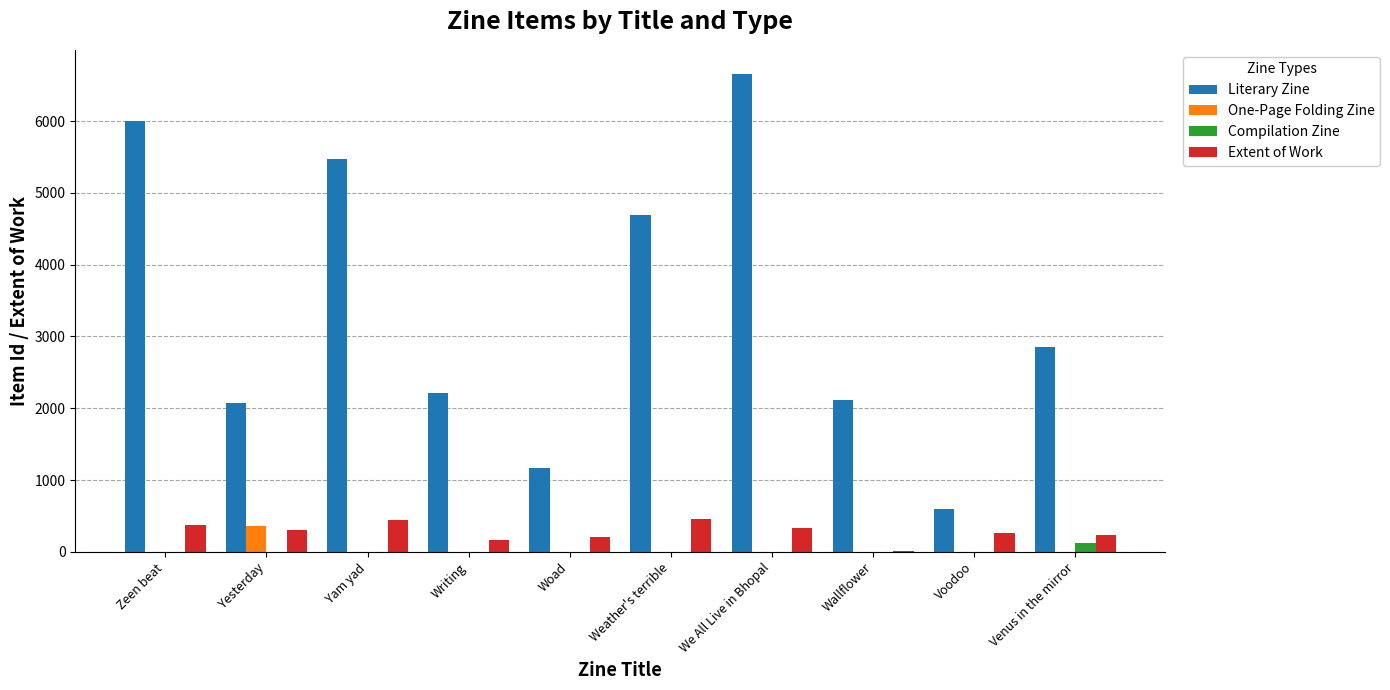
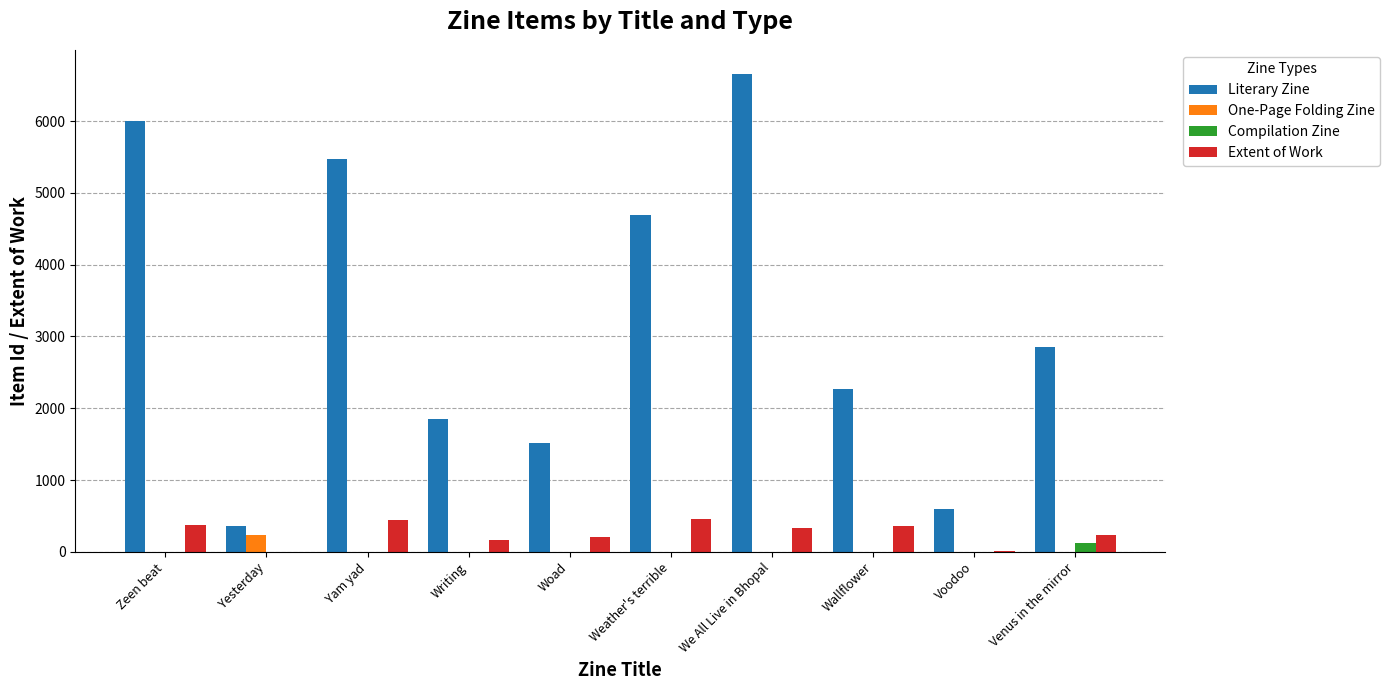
Literary Zine, Yesterday: 2100 -> 400
One-Page Folding Zine, Yesterday: 400 -> 200
Extent of Work, Yesterday: 300 -> 0
Literary Zine, Writing: 2200 -> 1900
Literary Zine, Woad: 1200 -> 1500
Literary Zine, Wallflower: 2100 -> 2300
Extent of Work, Wallflower: 0 -> 400
Extent of Work, Voodoo: 300 -> 0
